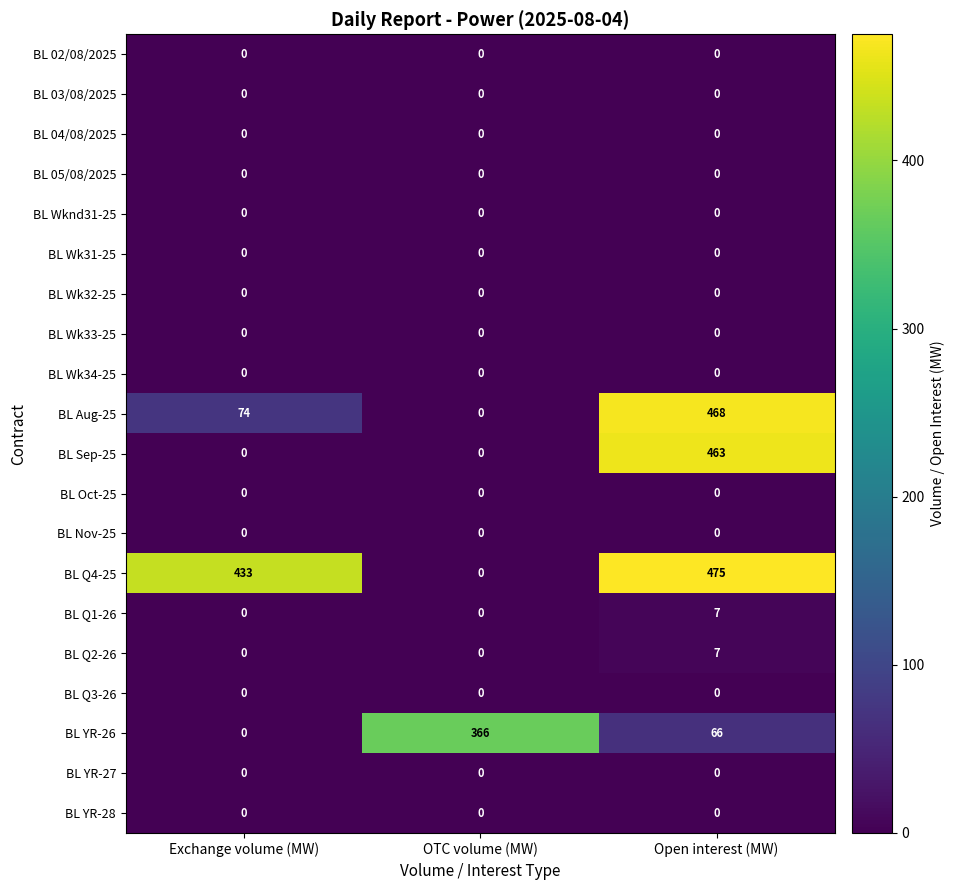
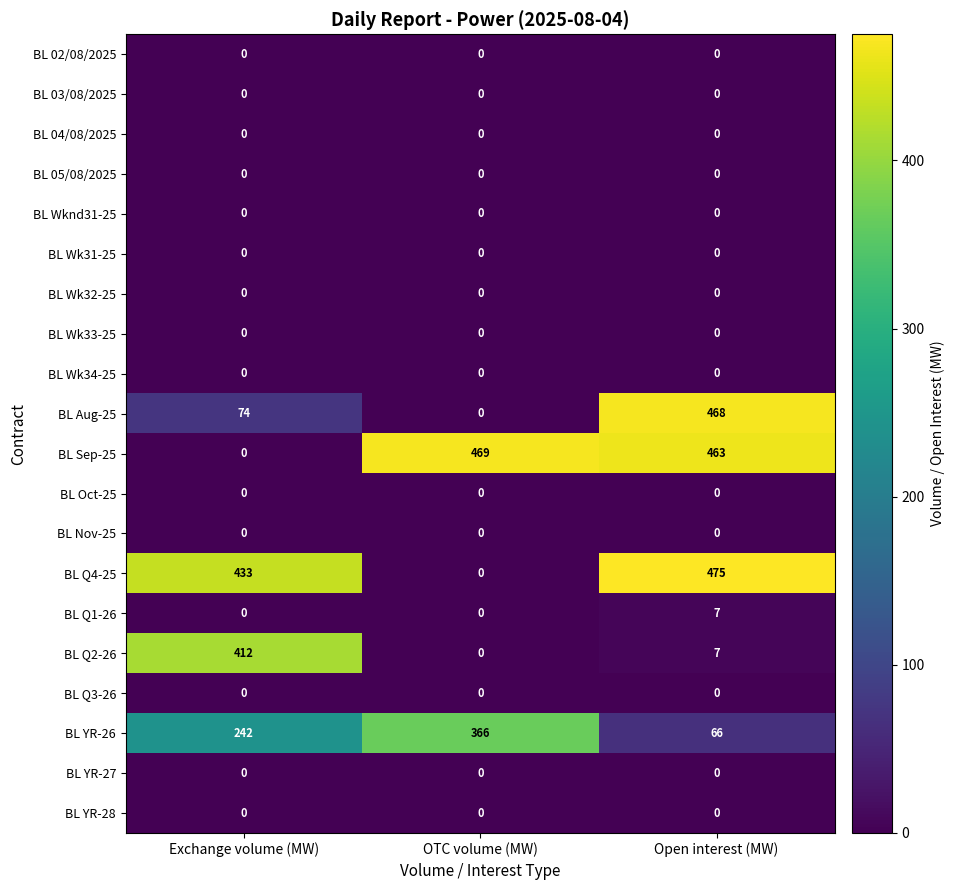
BL Sep-25, OTC volume (MW): 0 -> 469
BL Q2-26, Exchange volume (MW): 0 -> 412
BL YR-26, Exchange volume (MW): 0 -> 242
